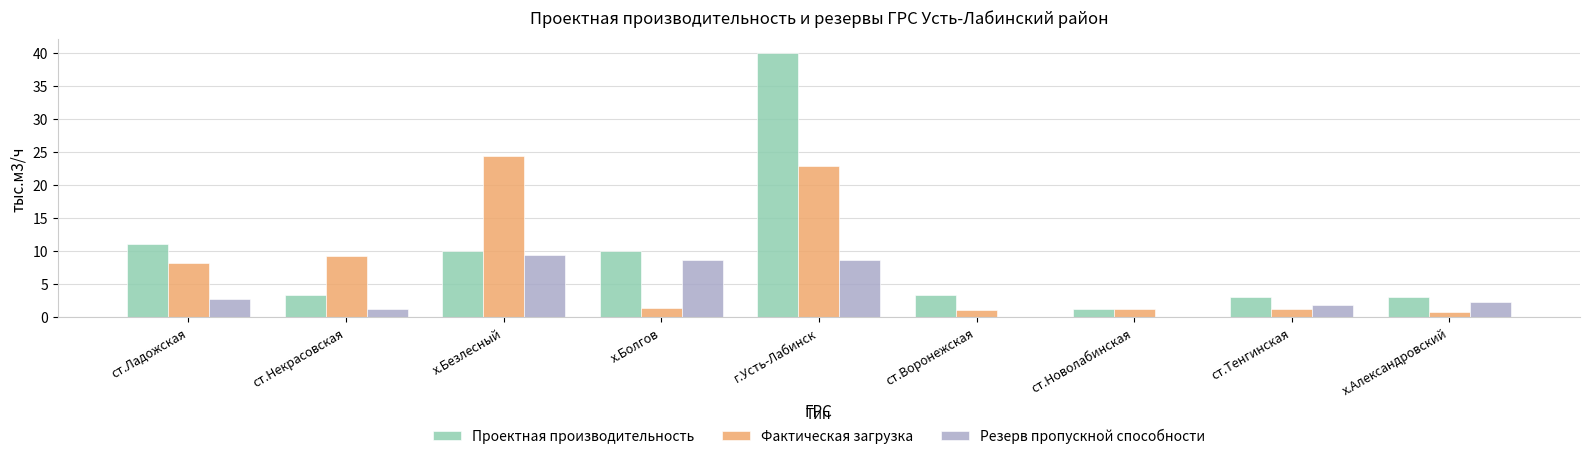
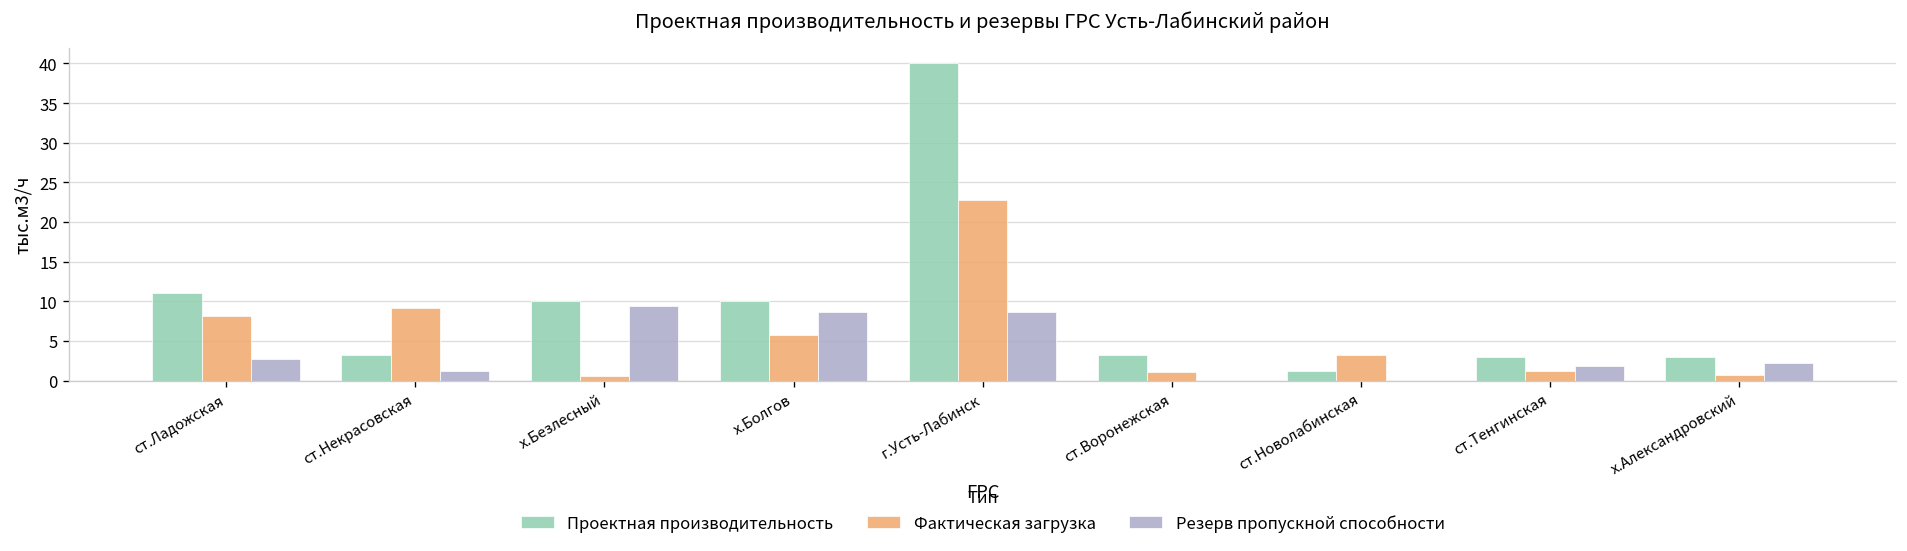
Фактическая загрузка, х.Безлесный: 24 -> 1
Фактическая загрузка, х.Болгов: 1 -> 6
Фактическая загрузка, ст.Новолабинская: 1 -> 3
